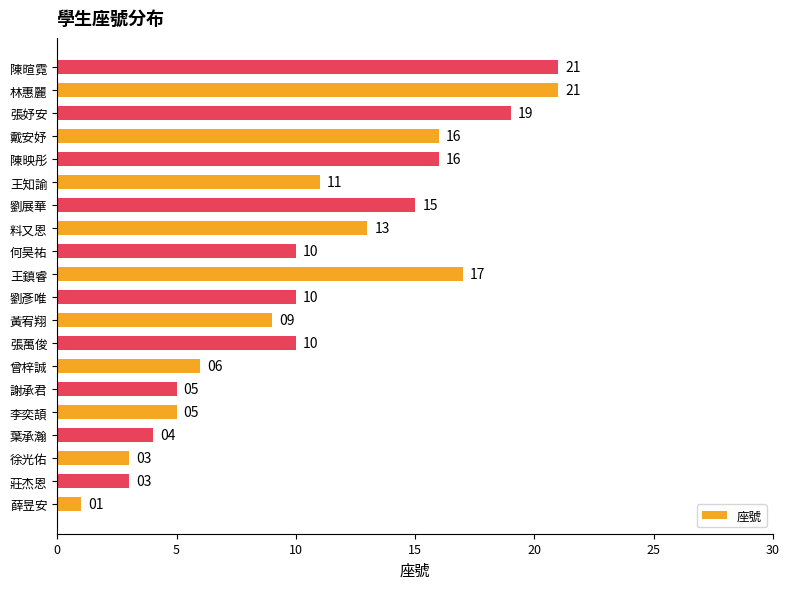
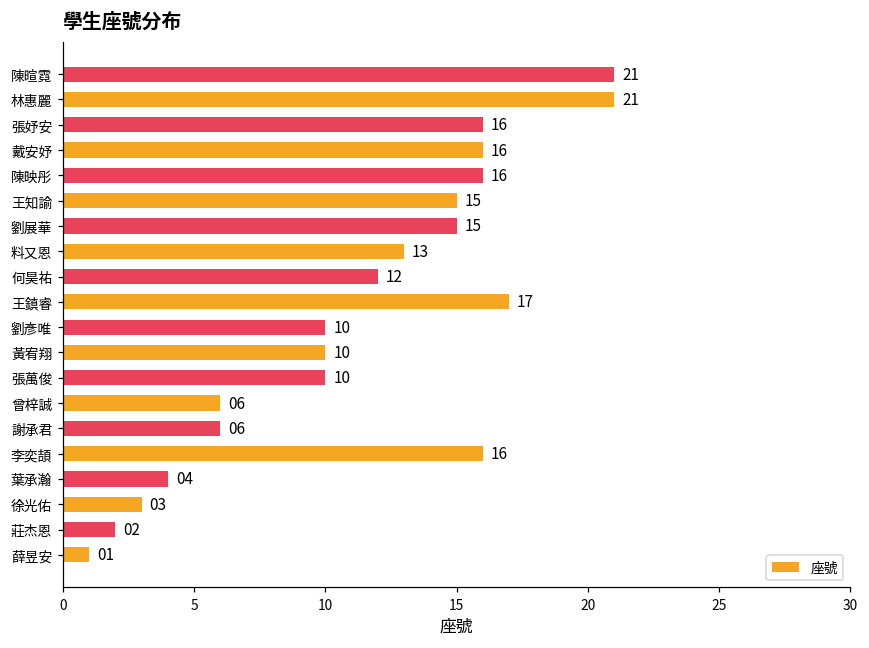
張妤安: 19 -> 16
王知諭: 11 -> 15
何昊祐: 10 -> 12
黃宥翔: 09 -> 10
謝承君: 05 -> 06
李奕頡: 05 -> 16
莊杰恩: 03 -> 02
